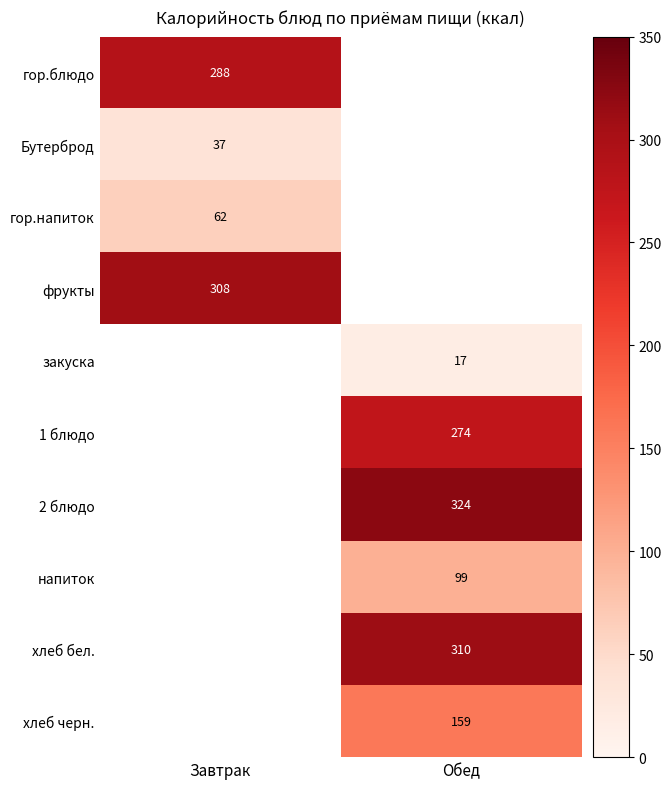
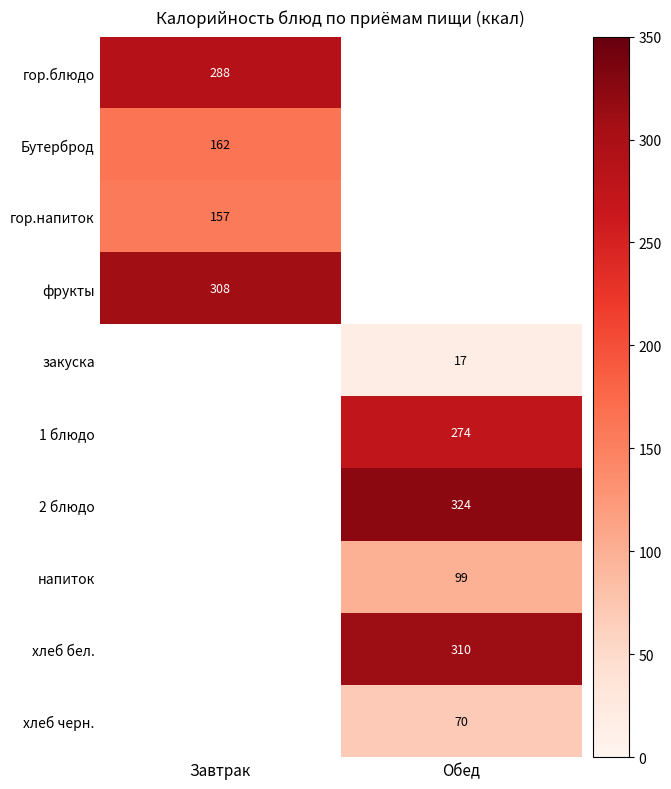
Бутерброд, Завтрак: 37 -> 162
гор.напиток, Завтрак: 62 -> 157
хлеб черн., Обед: 159 -> 70
